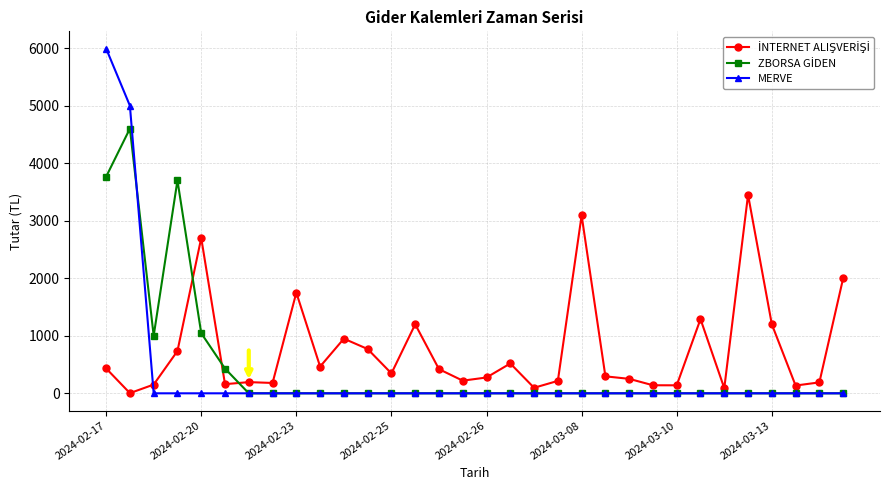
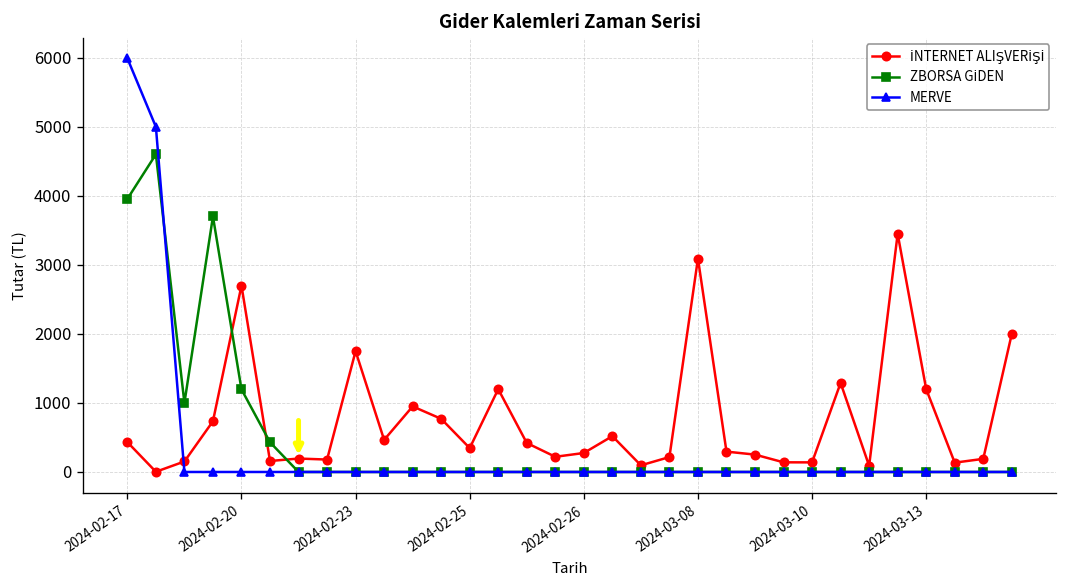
ZBORSA GİDEN, 2024-02-17: 3800 -> 4000
ZBORSA GİDEN, 2024-02-20: 1000 -> 1200
